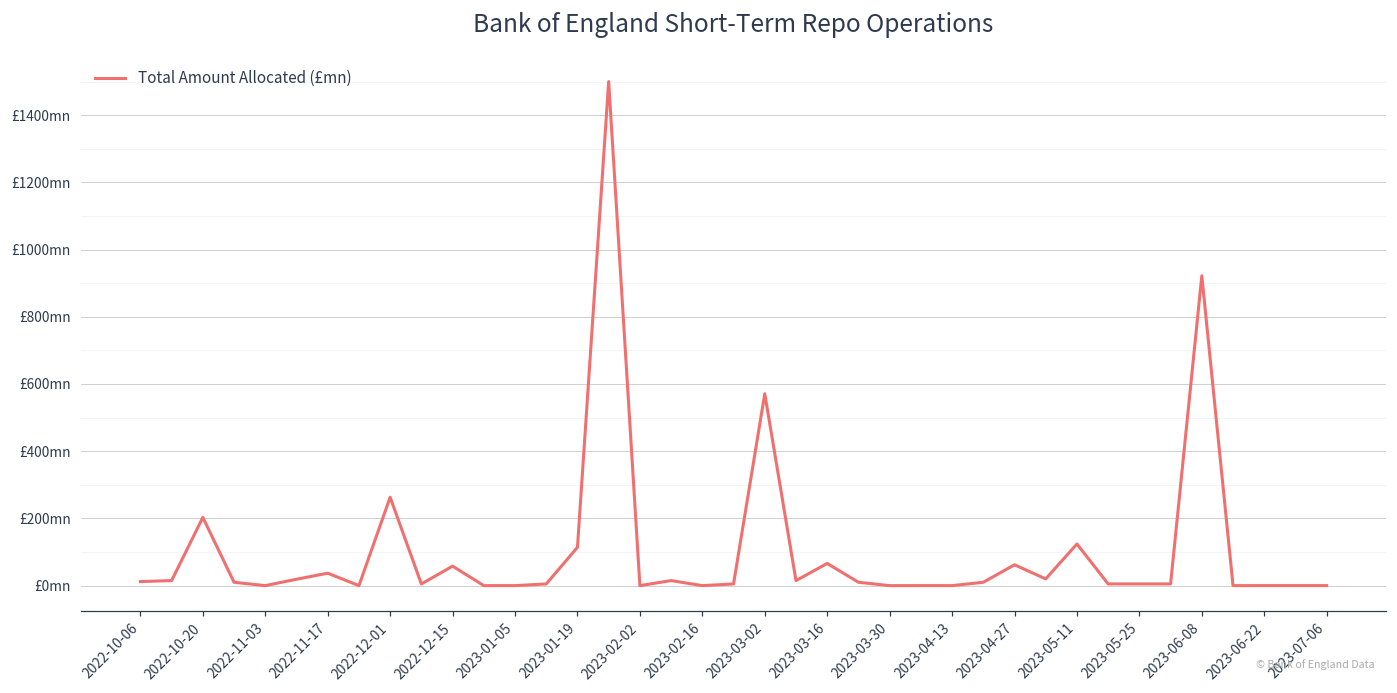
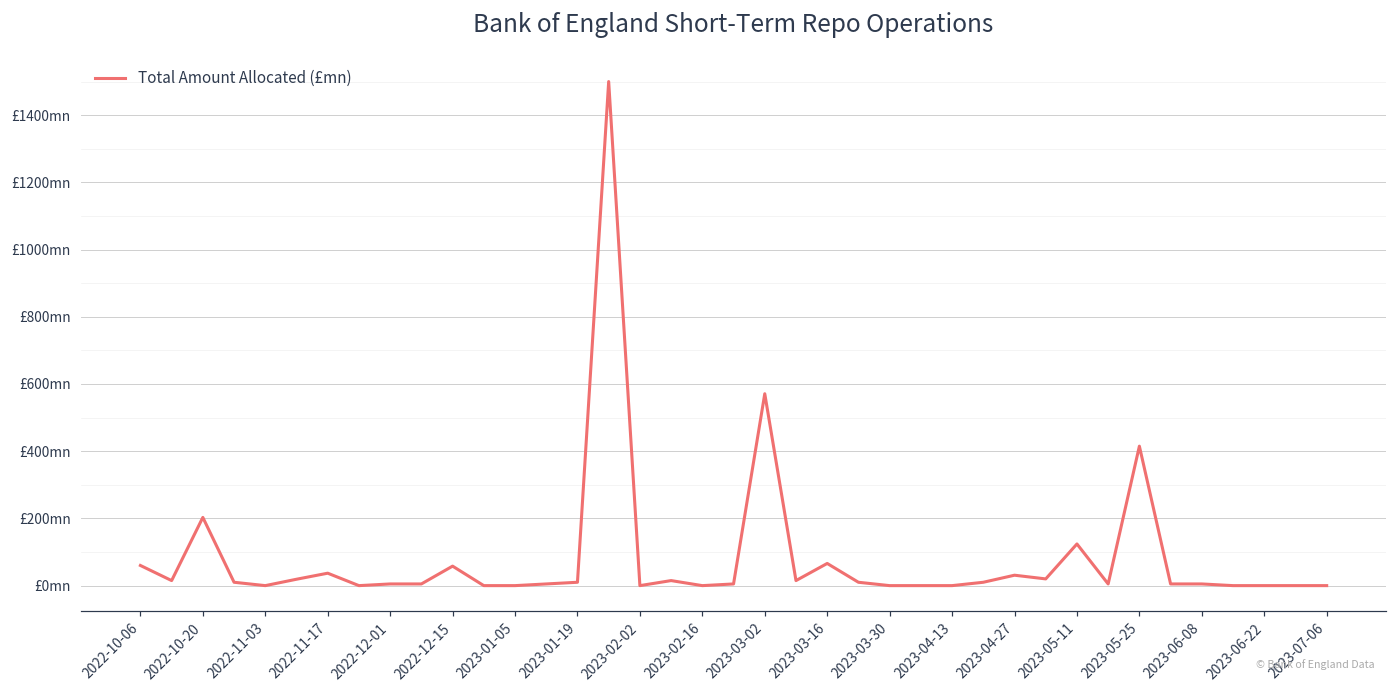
2022-10-06: £10mn -> £60mn
2022-12-01: £260mn -> £10mn
2023-01-19: £110mn -> £10mn
2023-04-27: £60mn -> £30mn
2023-05-25: £10mn -> £420mn
2023-06-08: £920mn -> £10mn
